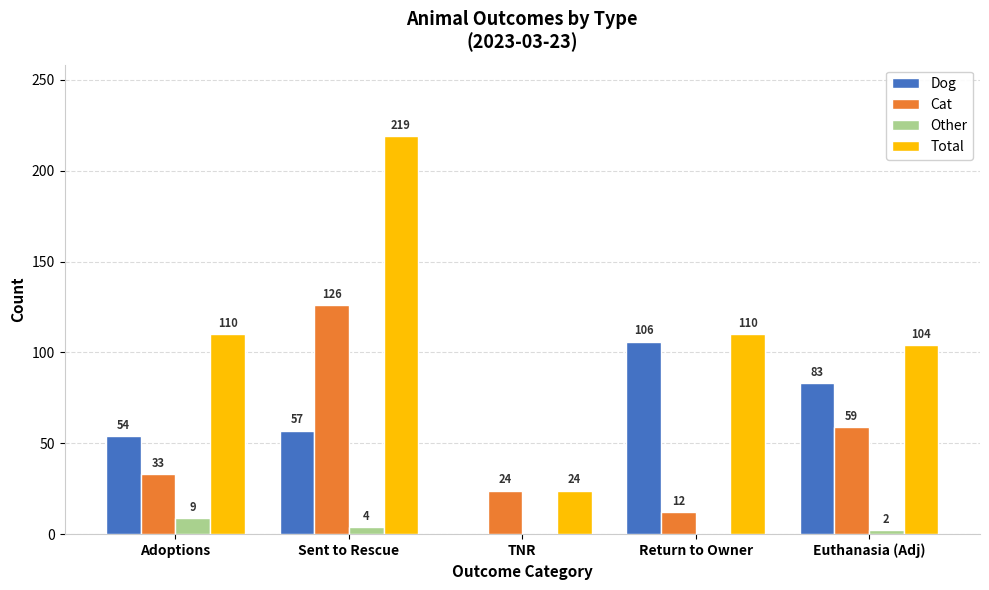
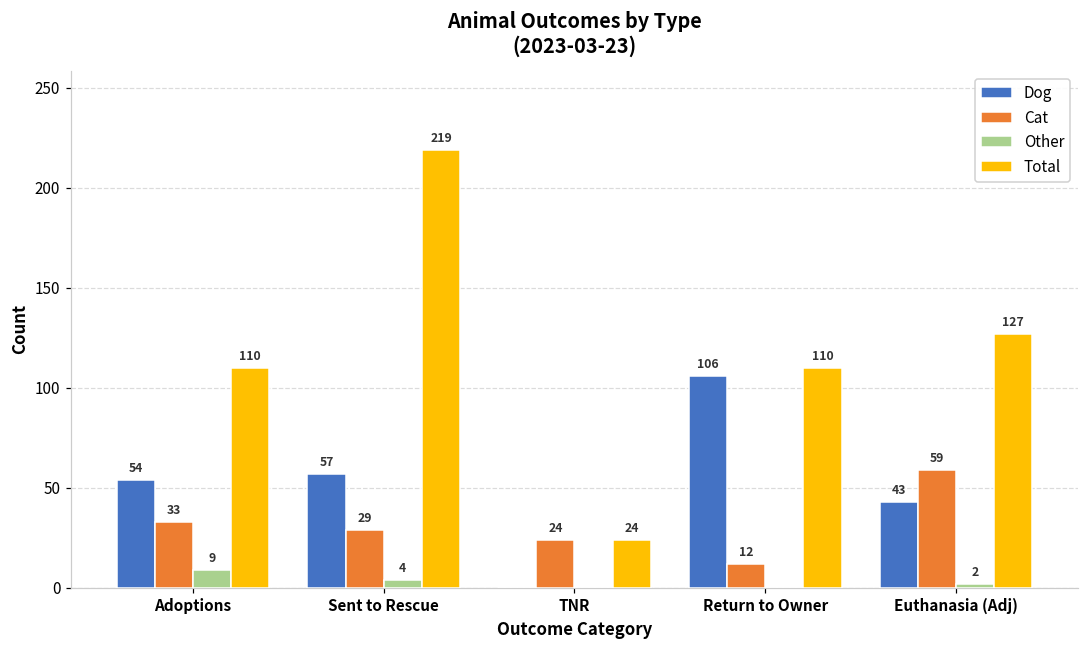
Cat, Sent to Rescue: 126 -> 29
Dog, Euthanasia (Adj): 83 -> 43
Total, Euthanasia (Adj): 104 -> 127
